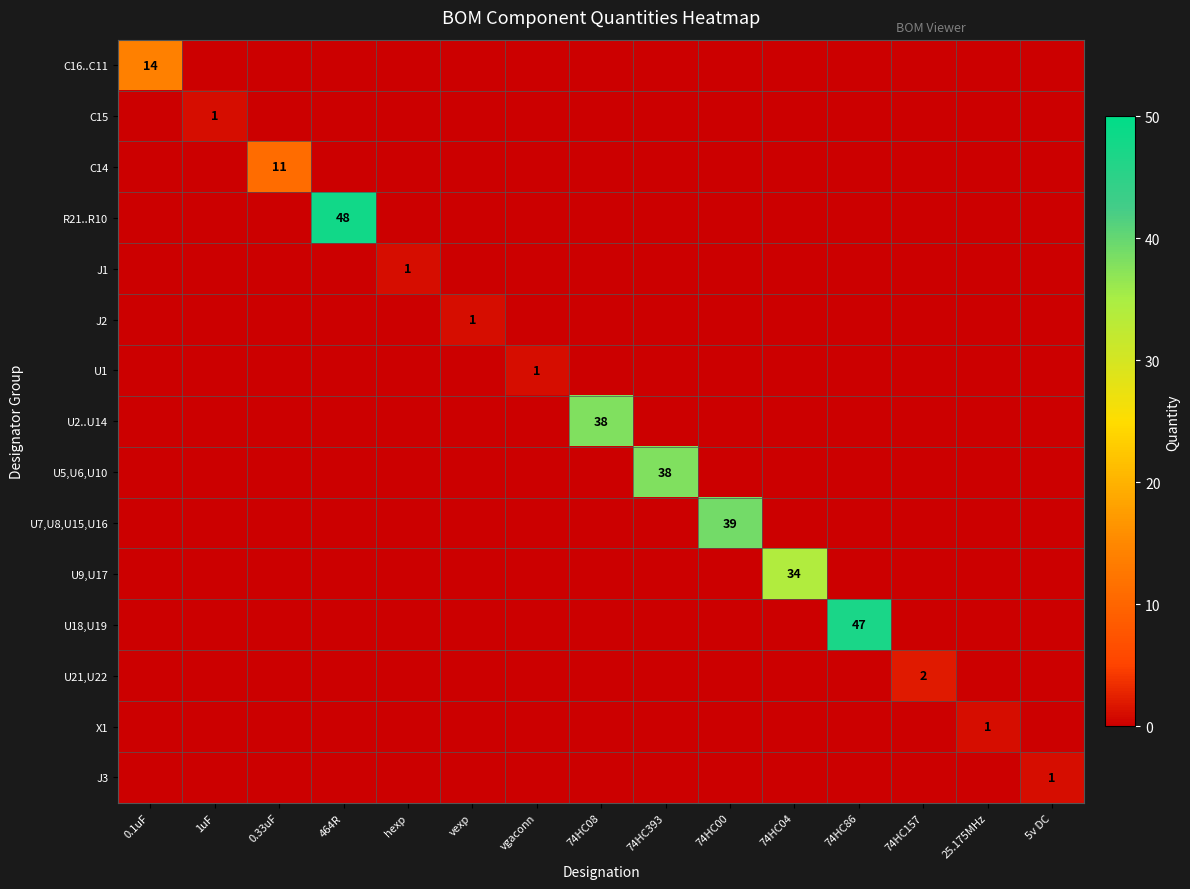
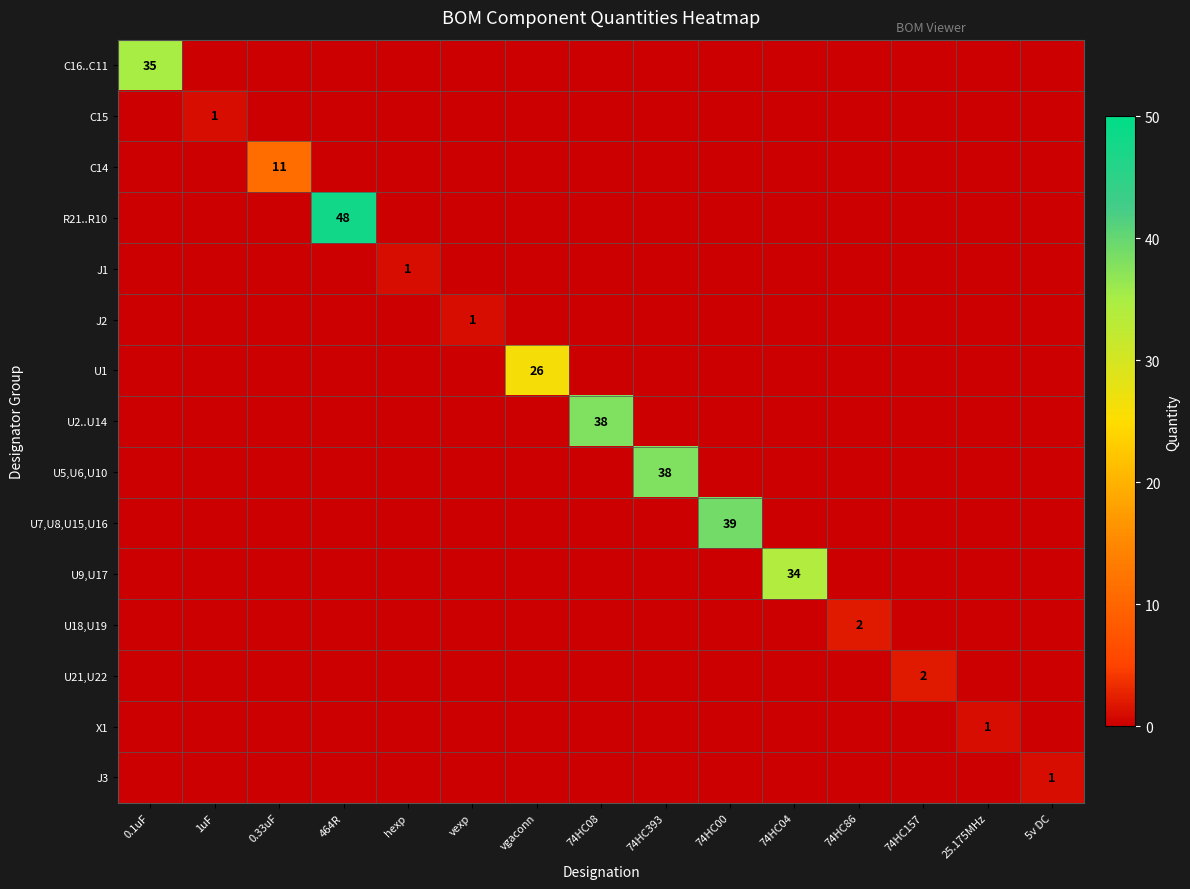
C16..C11, 0.1uF: 14 -> 35
U1, vgaconn: 1 -> 26
U18,U19, 74HC86: 47 -> 2
